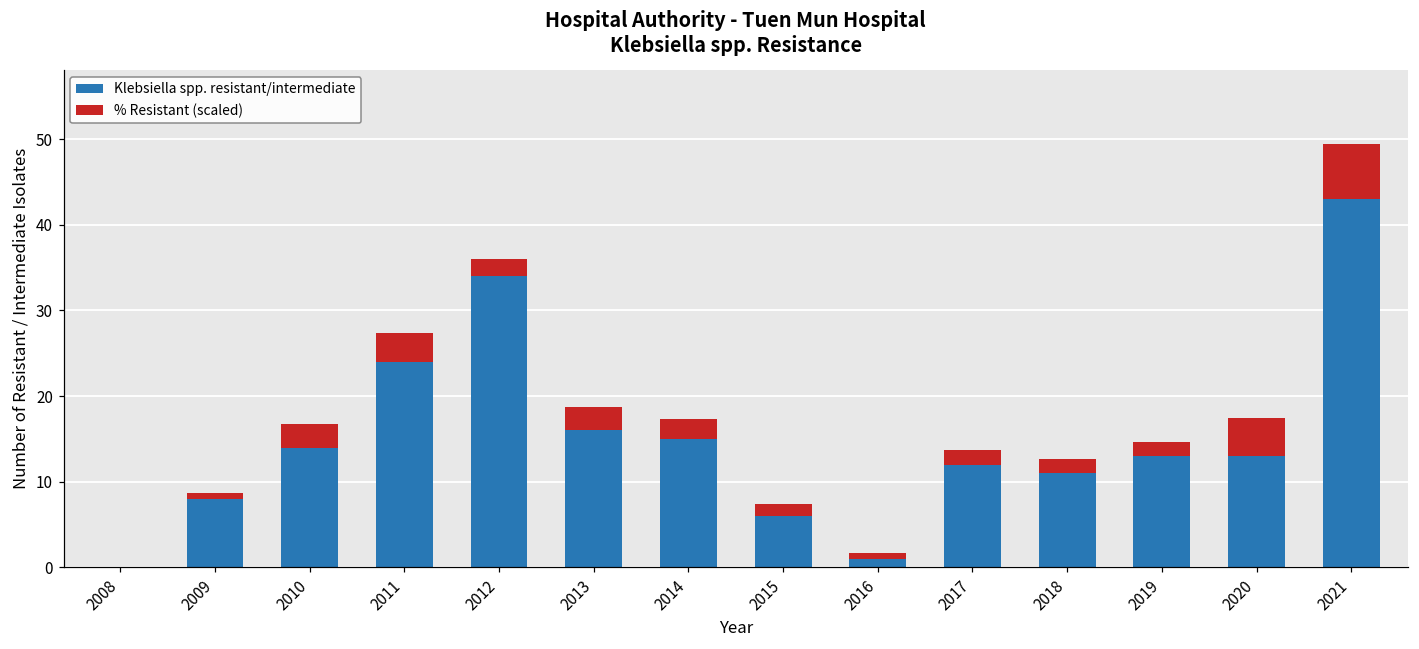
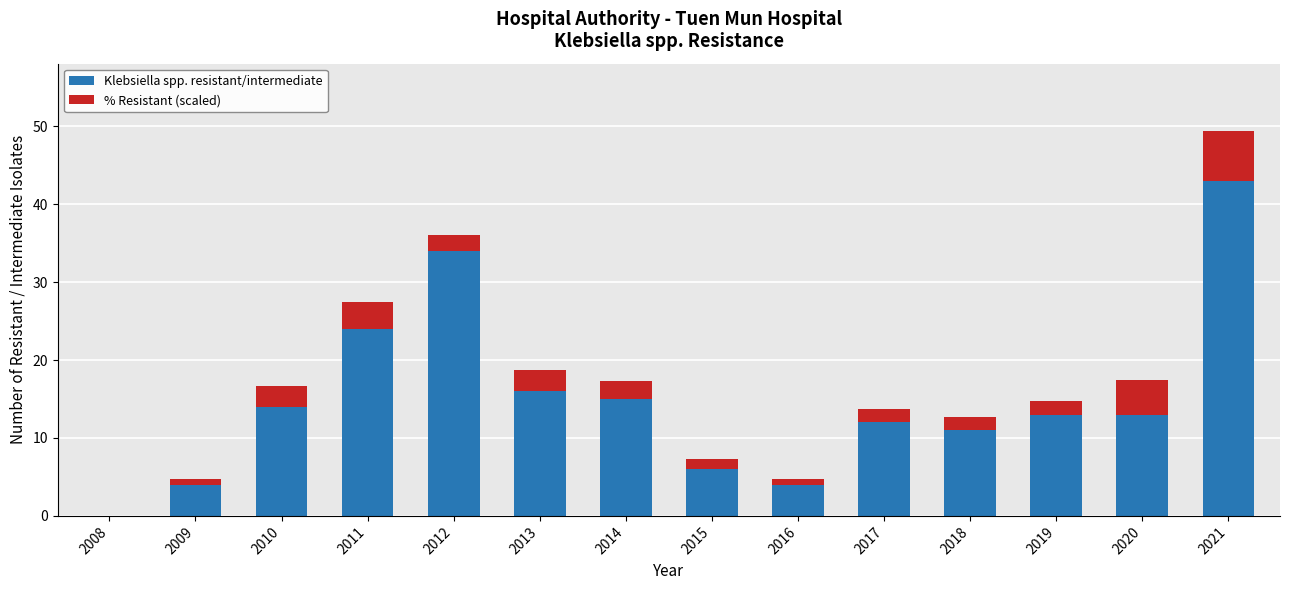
Klebsiella spp. resistant/intermediate, 2009: 8 -> 4
Klebsiella spp. resistant/intermediate, 2016: 1 -> 4
